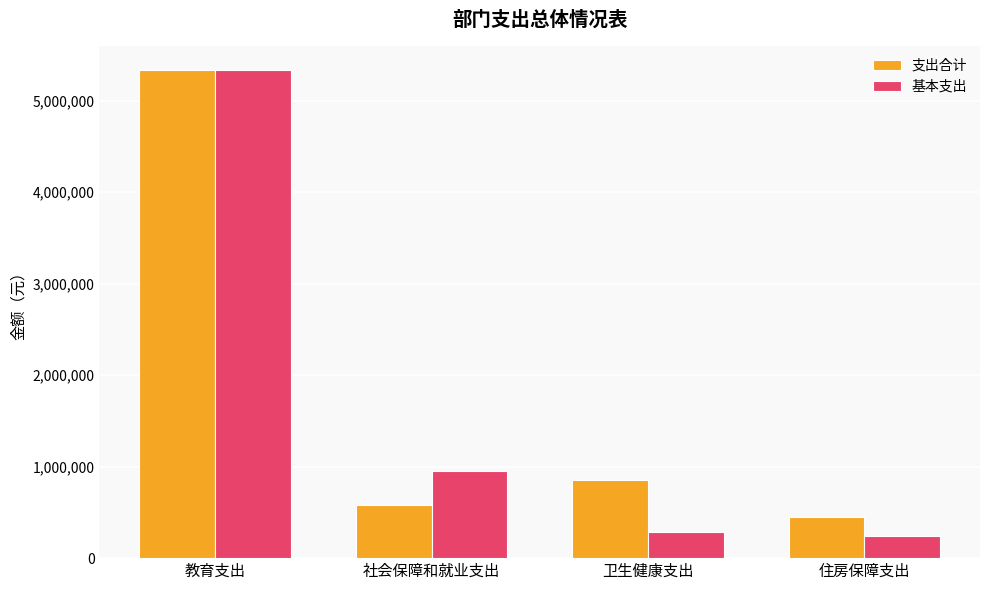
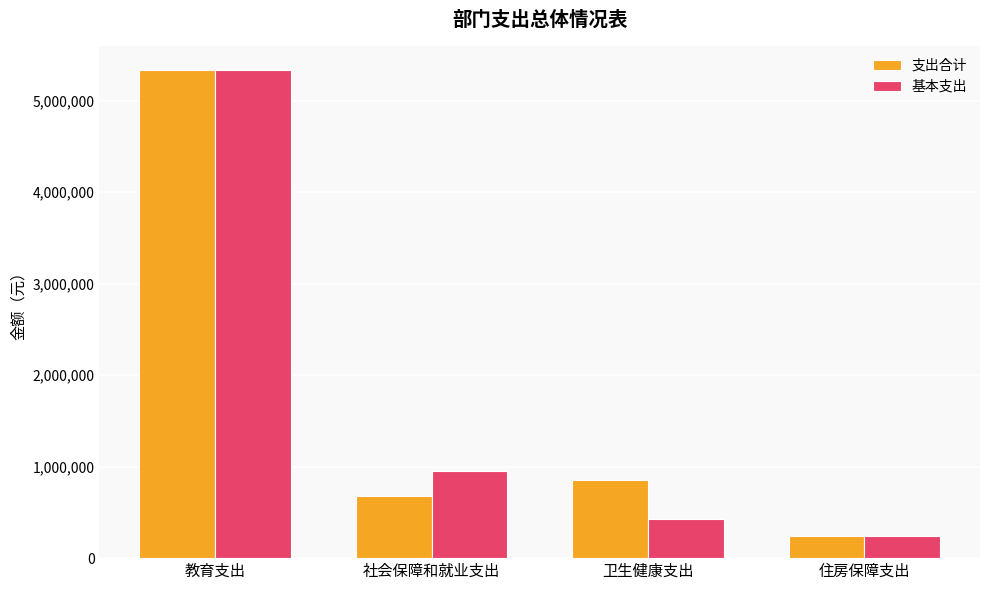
支出合计, 社会保障和就业支出: 600,000 -> 700,000
基本支出, 卫生健康支出: 300,000 -> 400,000
支出合计, 住房保障支出: 400,000 -> 200,000
